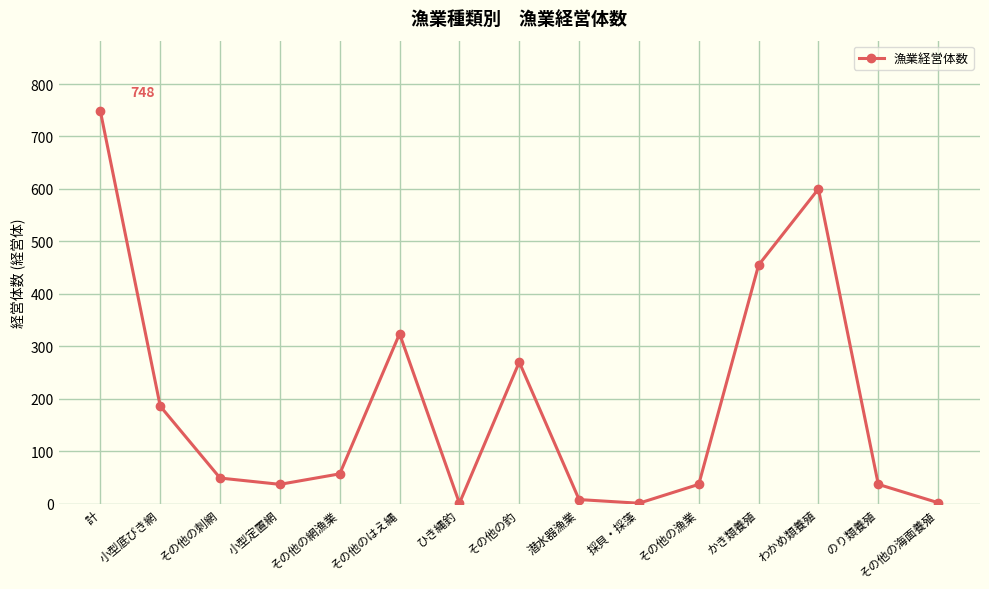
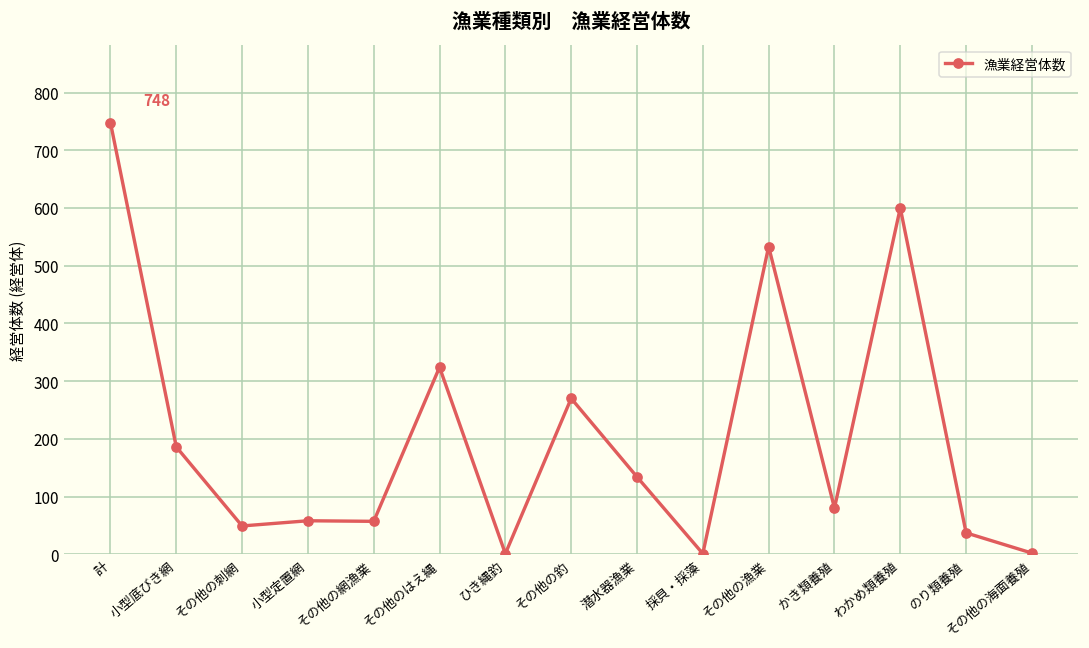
小型定置網: 40 -> 60
潜水器漁業: 10 -> 130
その他の漁業: 40 -> 530
かき類養殖: 460 -> 80
